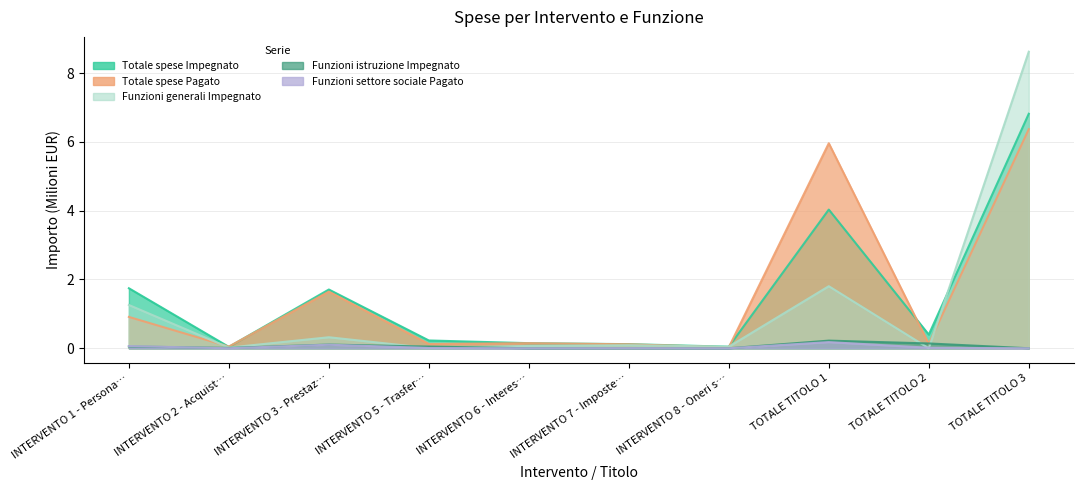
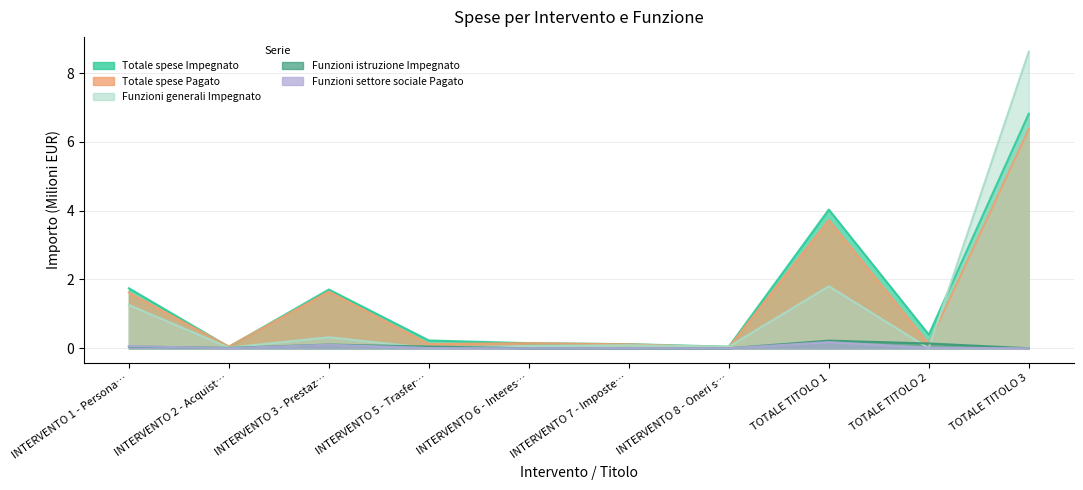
Totale spese Pagato, INTERVENTO 1 - Persona…: 0.9 -> 1.6
Totale spese Pagato, TOTALE TITOLO 1: 6.0 -> 3.7
